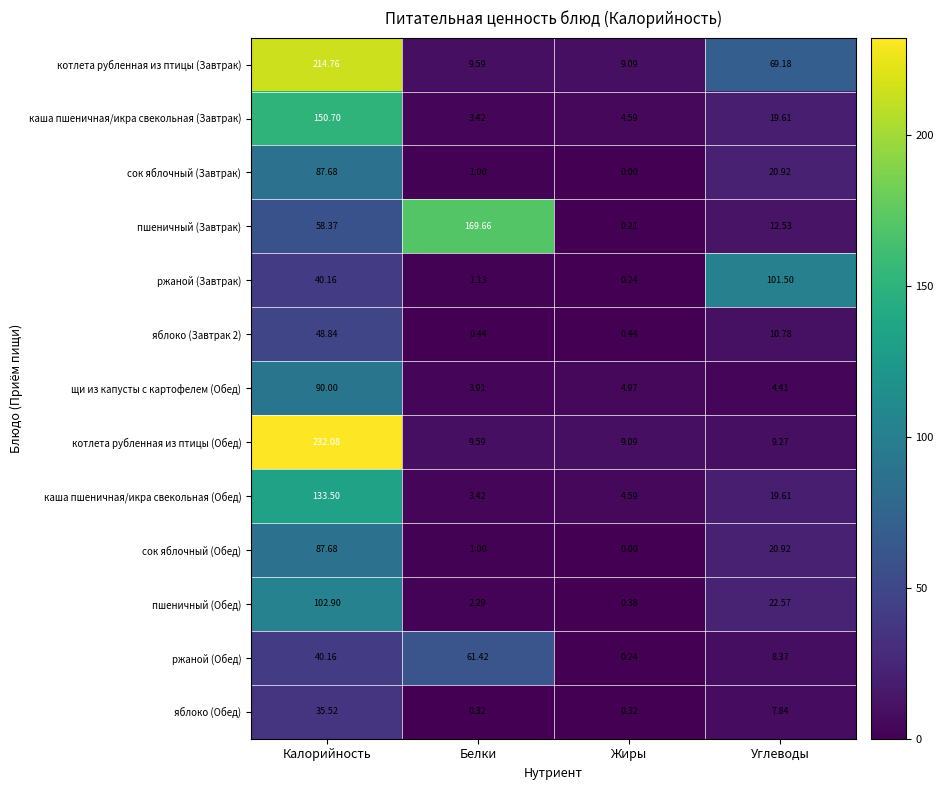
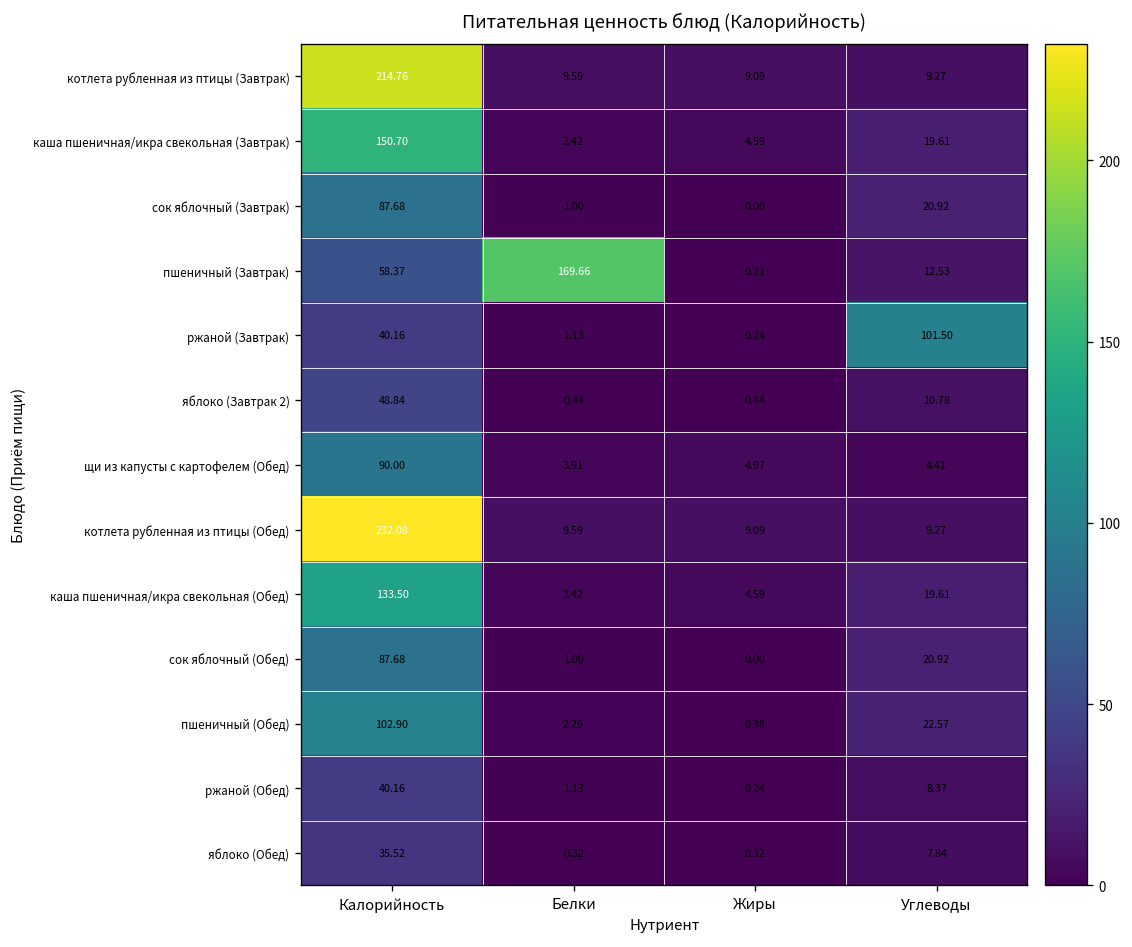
котлета рубленная из птицы (Завтрак), Углеводы: 69.18 -> 9.27
ржаной (Обед), Белки: 61.42 -> 1.13
